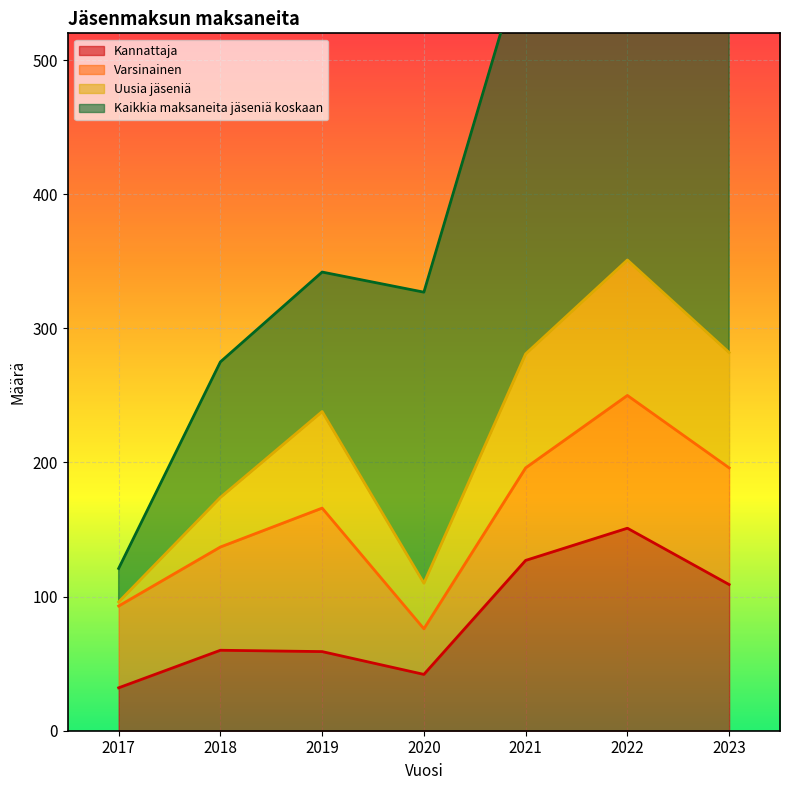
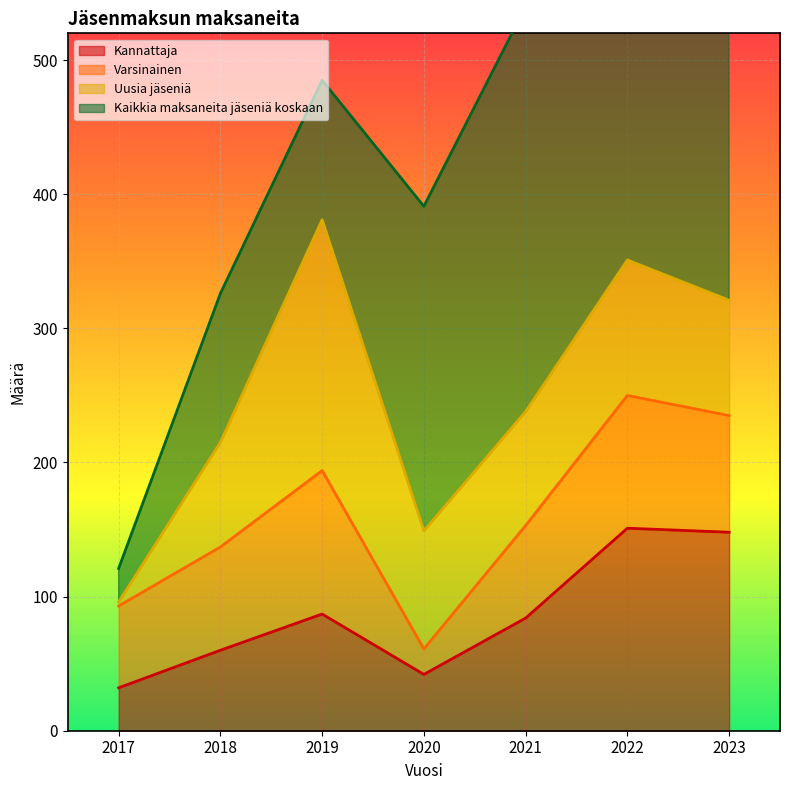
Uusia jäseniä, 2018: 37 -> 78
Kaikkia maksaneita jäseniä koskaan, 2018: 101 -> 111
Kannattaja, 2019: 59 -> 87
Uusia jäseniä, 2019: 72 -> 187
Varsinainen, 2020: 34 -> 19
Uusia jäseniä, 2020: 34 -> 88
Kaikkia maksaneita jäseniä koskaan, 2020: 217 -> 242
Kannattaja, 2021: 127 -> 84
Kannattaja, 2023: 109 -> 148
